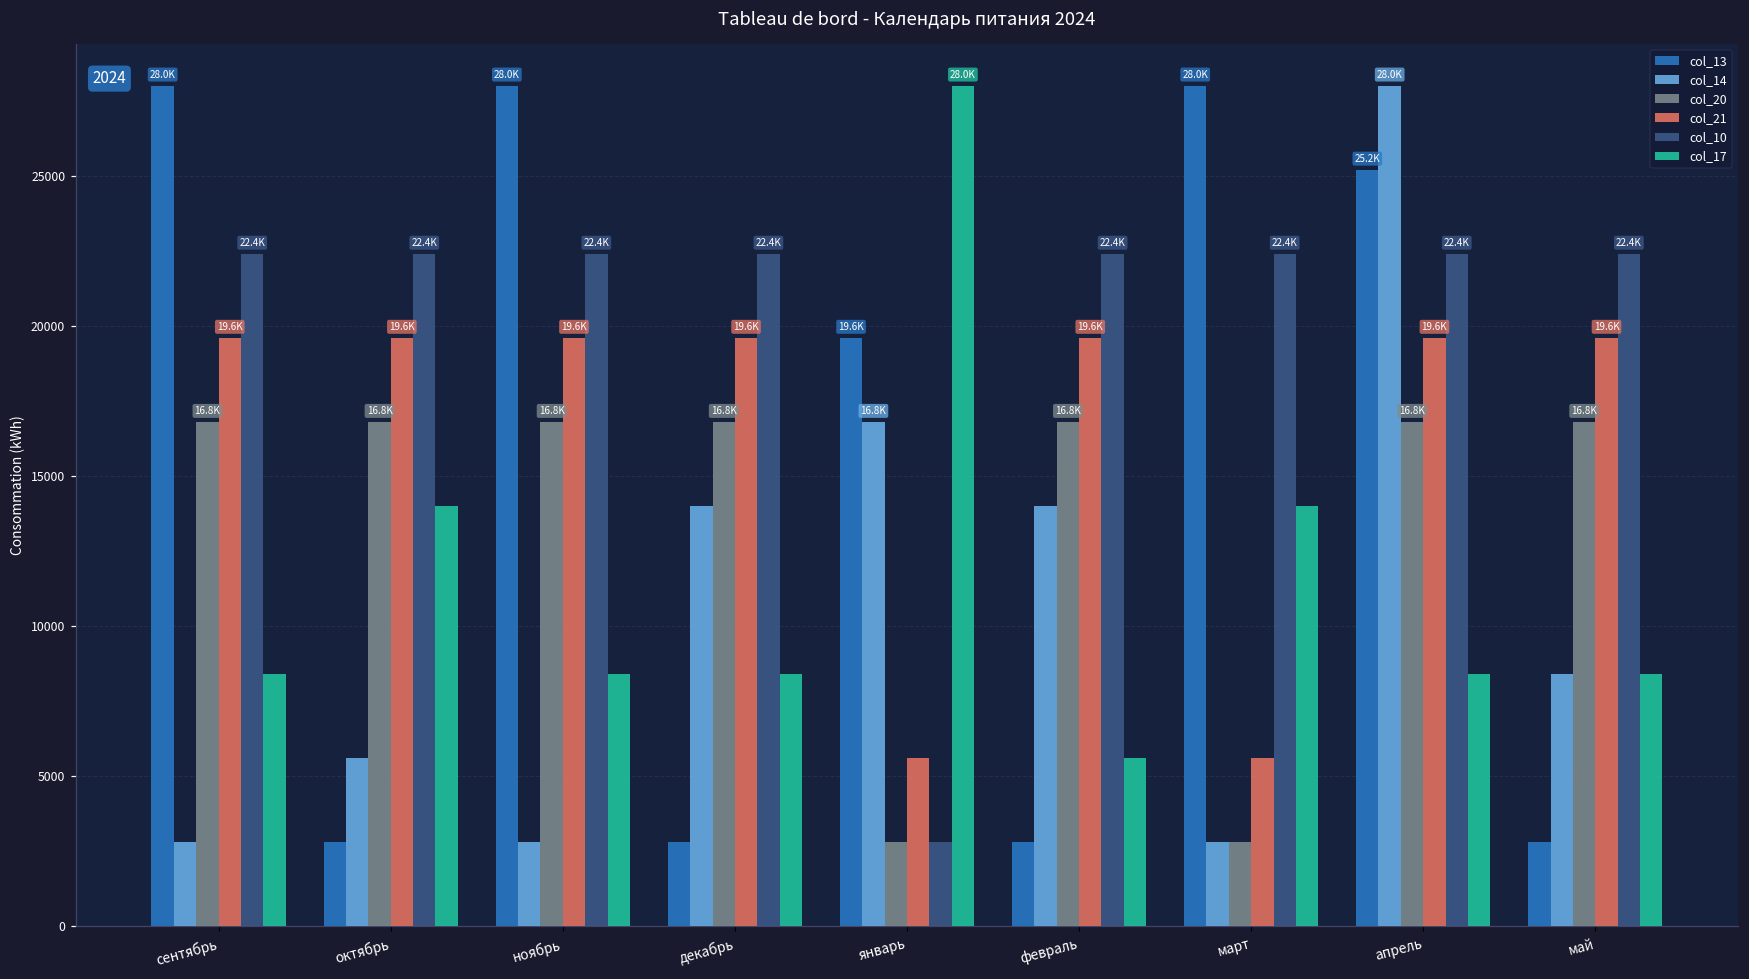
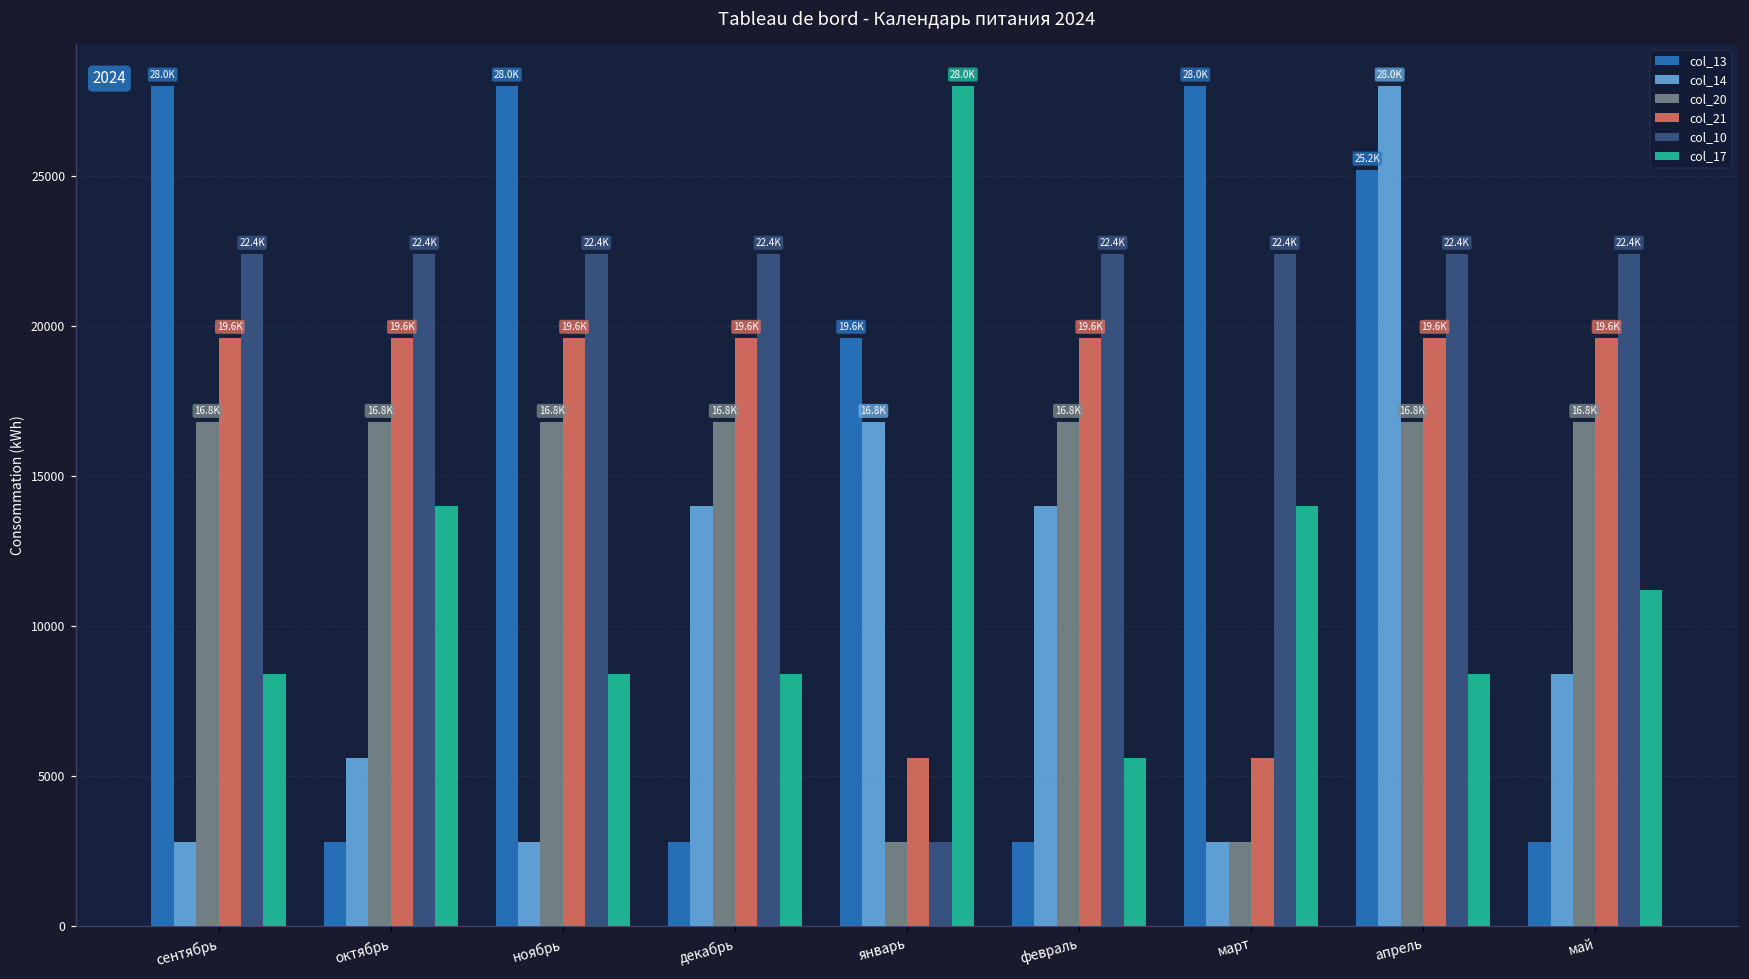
col_17, май: 8400 -> 11200
